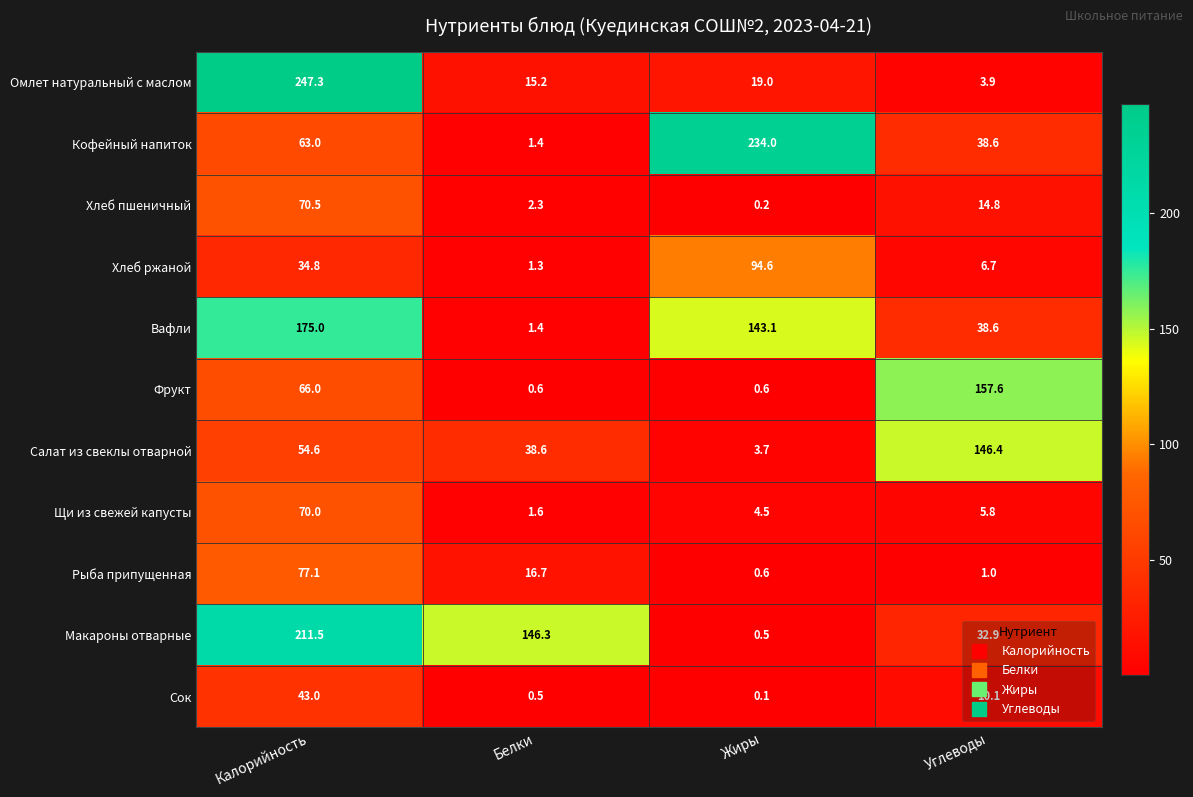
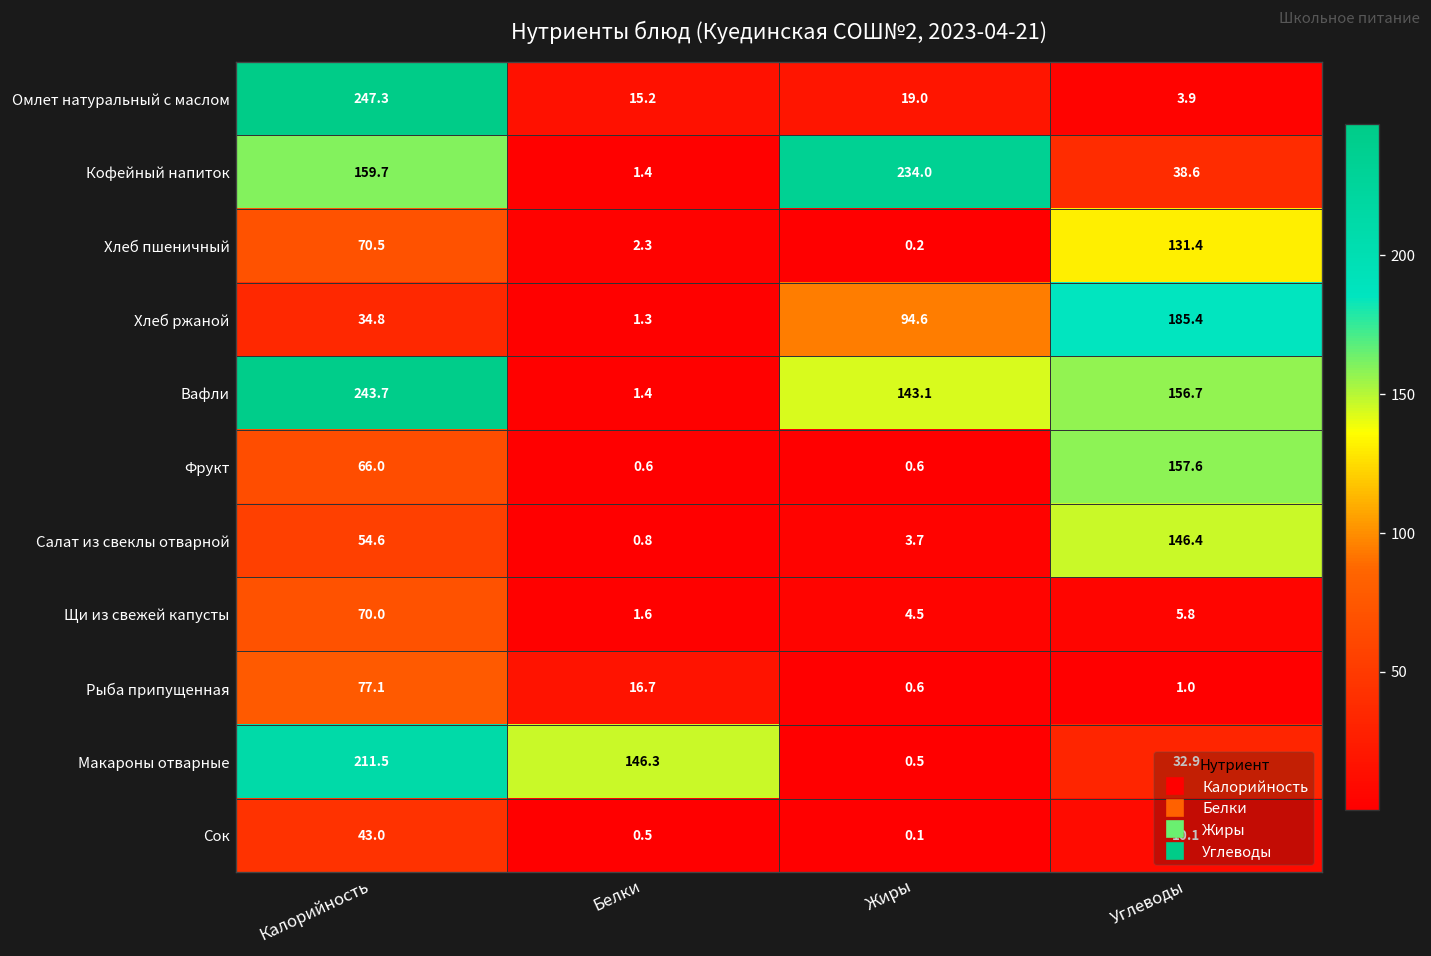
Кофейный напиток, Калорийность: 63.0 -> 159.7
Хлеб пшеничный, Углеводы: 14.8 -> 131.4
Хлеб ржаной, Углеводы: 6.7 -> 185.4
Вафли, Калорийность: 175.0 -> 243.7
Вафли, Углеводы: 38.6 -> 156.7
Салат из свеклы отварной, Белки: 38.6 -> 0.8
